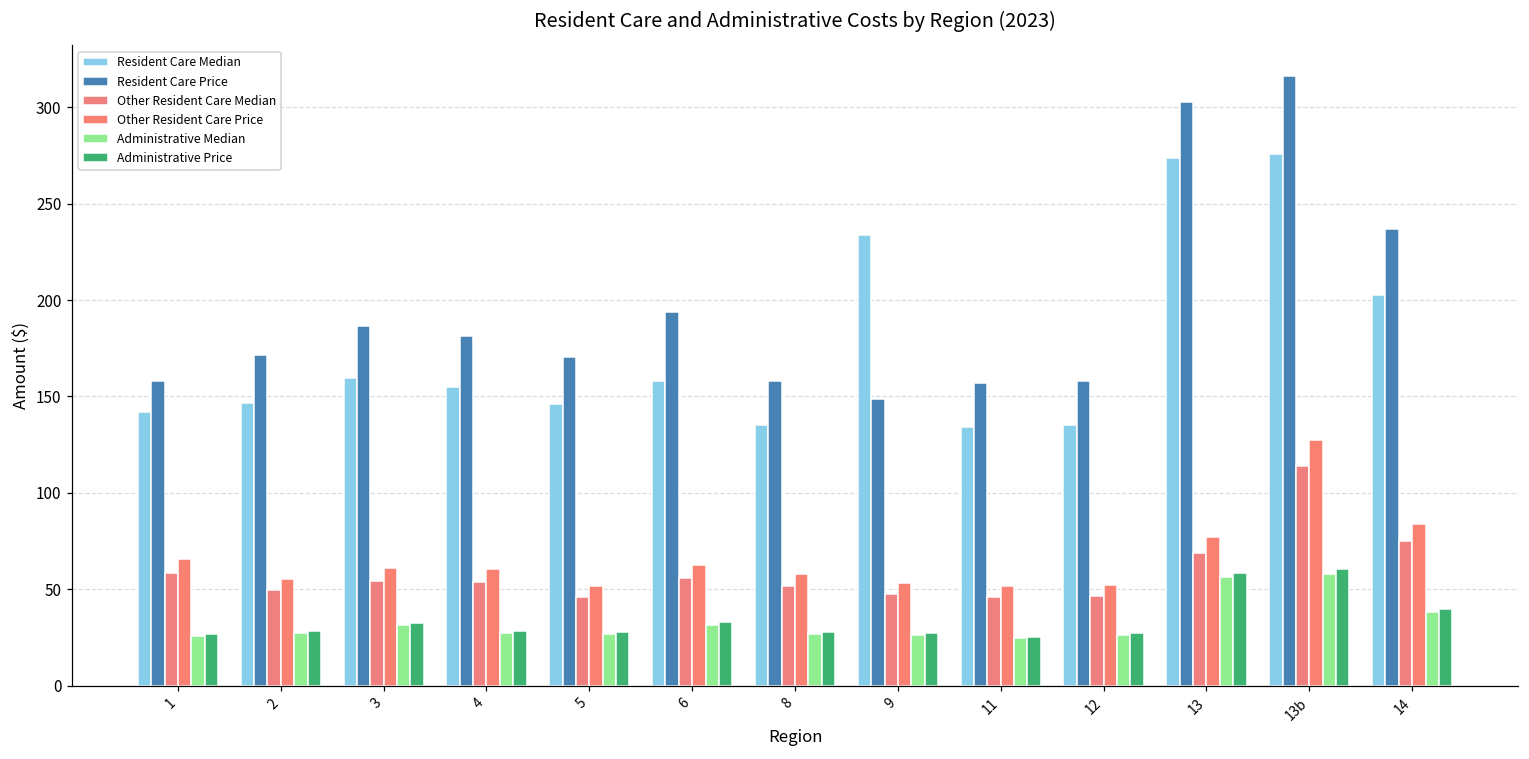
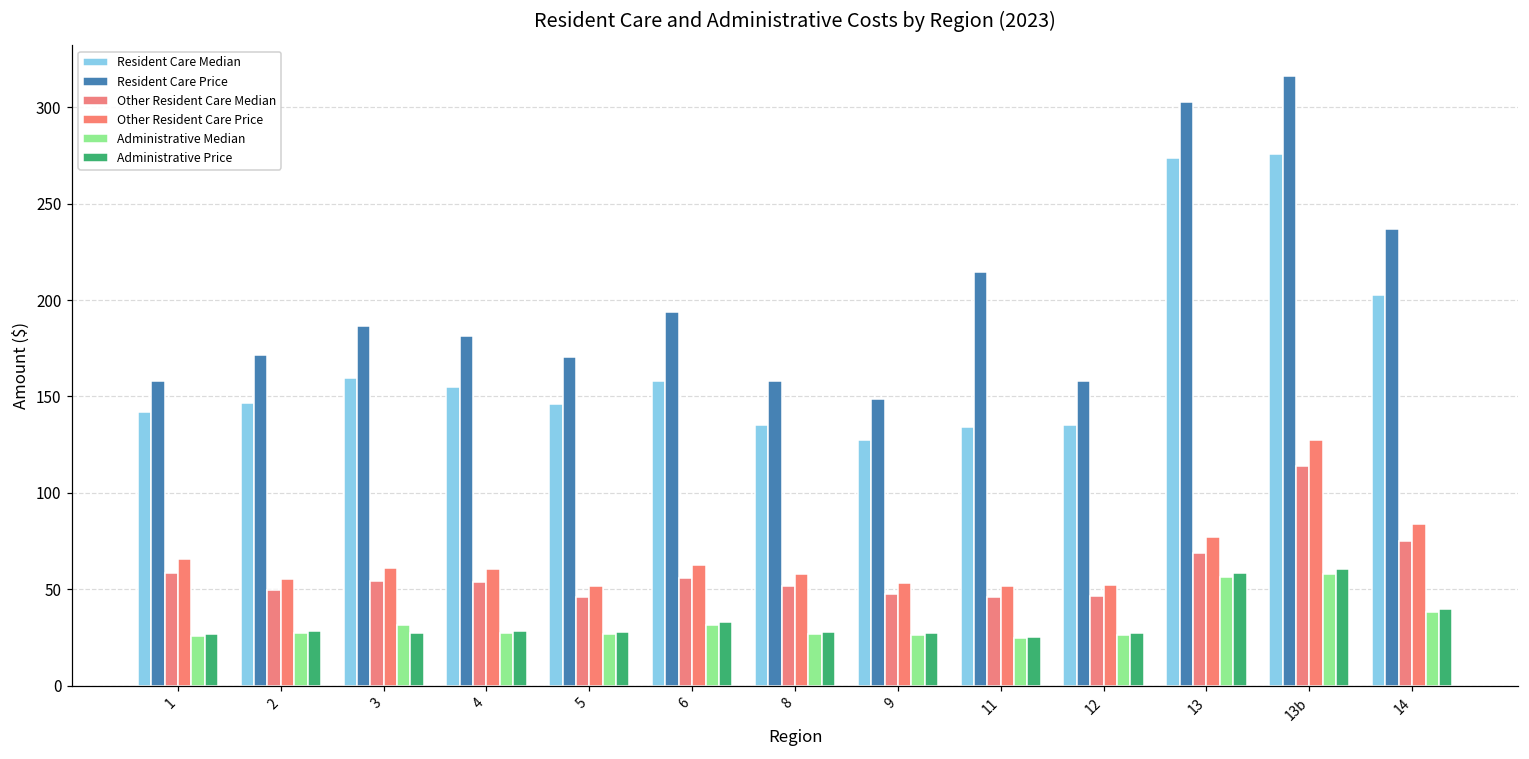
Administrative Price, 3: 33 -> 27
Resident Care Median, 9: 234 -> 127
Resident Care Price, 11: 157 -> 215
